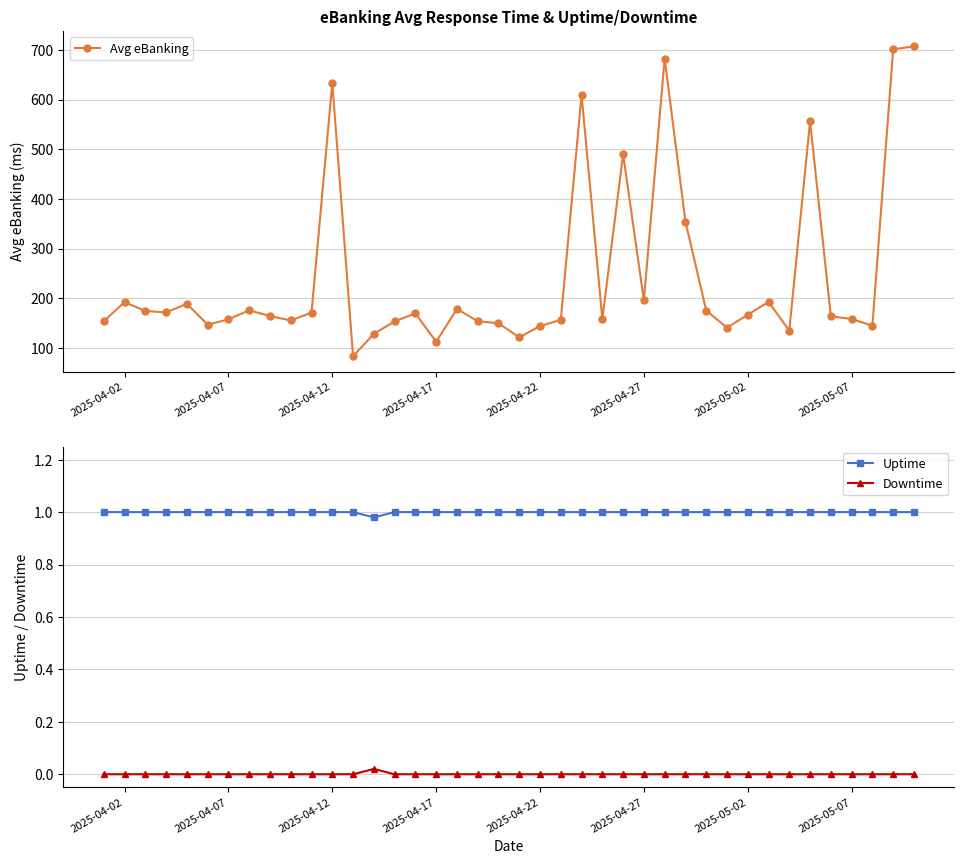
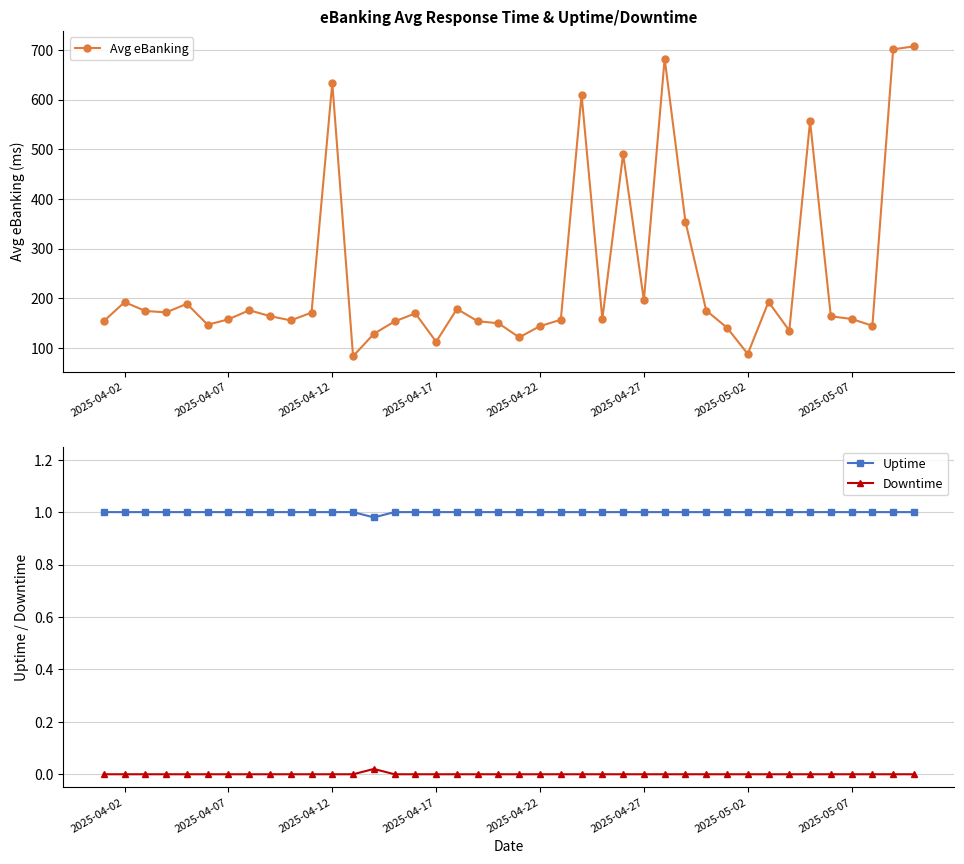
eBanking Avg Response Time & Uptime/Downtime, 2025-05-02: 170 -> 90
